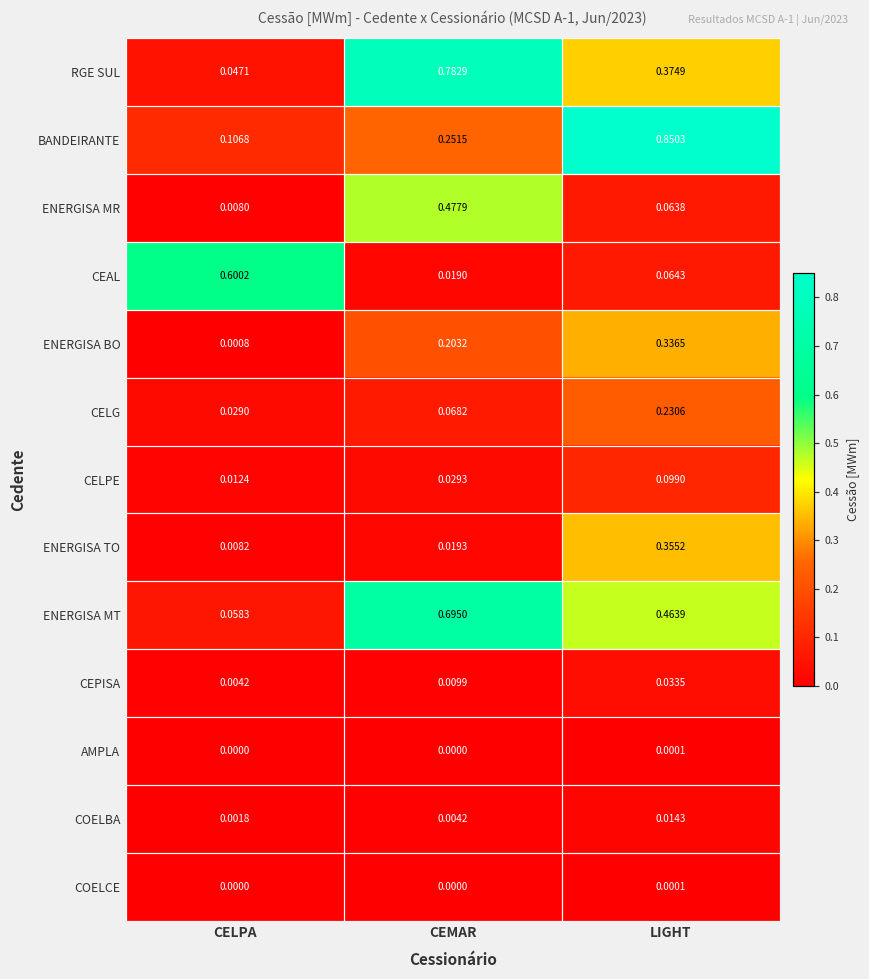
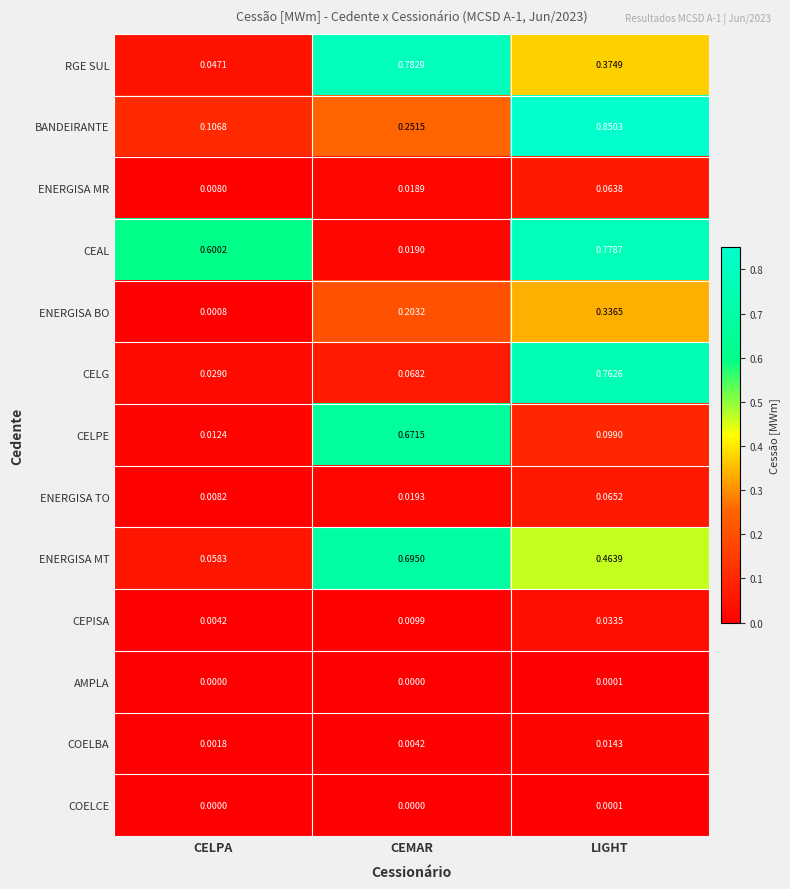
ENERGISA MR, CEMAR: 0.4779 -> 0.0189
CEAL, LIGHT: 0.0643 -> 0.7787
CELG, LIGHT: 0.2306 -> 0.7626
CELPE, CEMAR: 0.0293 -> 0.6715
ENERGISA TO, LIGHT: 0.3552 -> 0.0652
